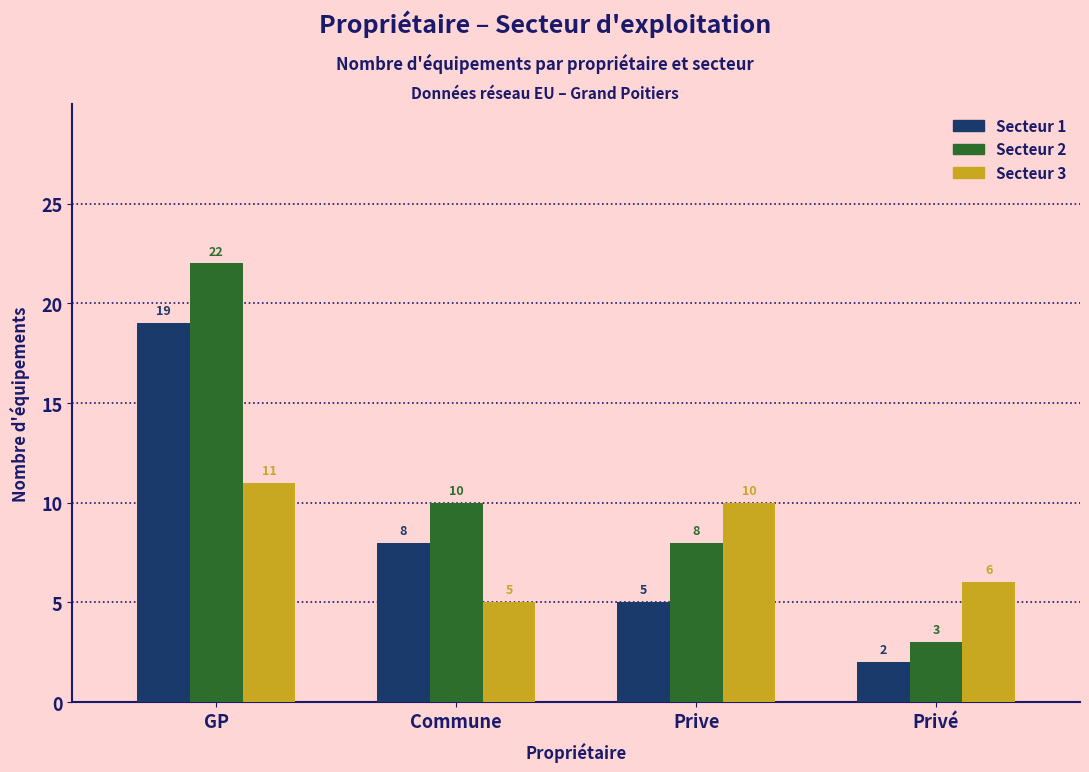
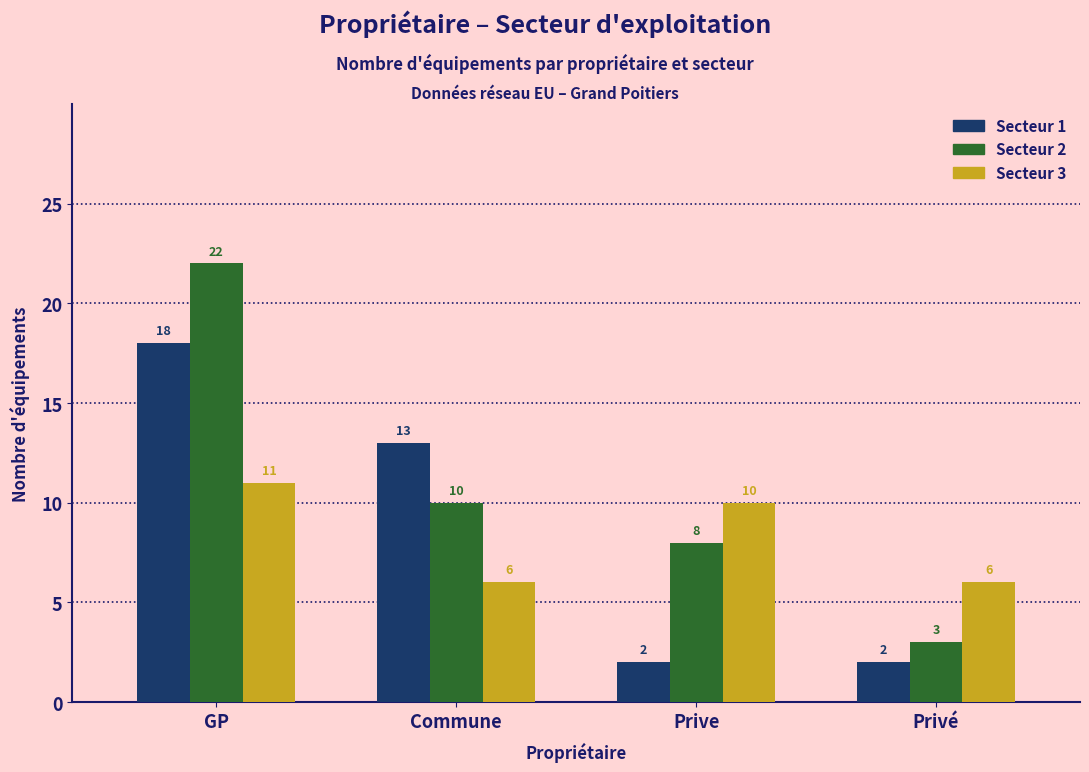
Secteur 1, GP: 19 -> 18
Secteur 1, Commune: 8 -> 13
Secteur 3, Commune: 5 -> 6
Secteur 1, Prive: 5 -> 2
